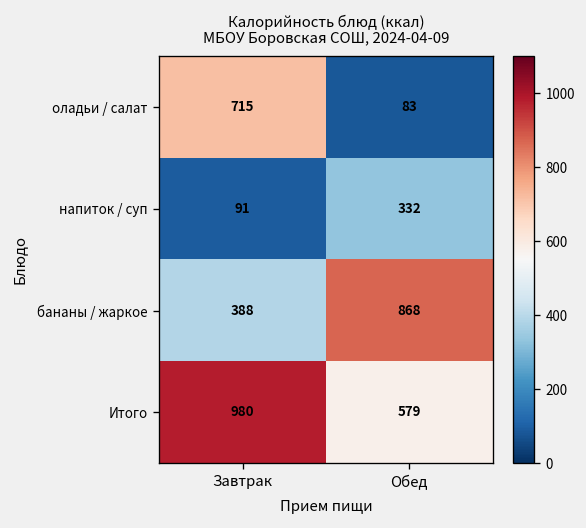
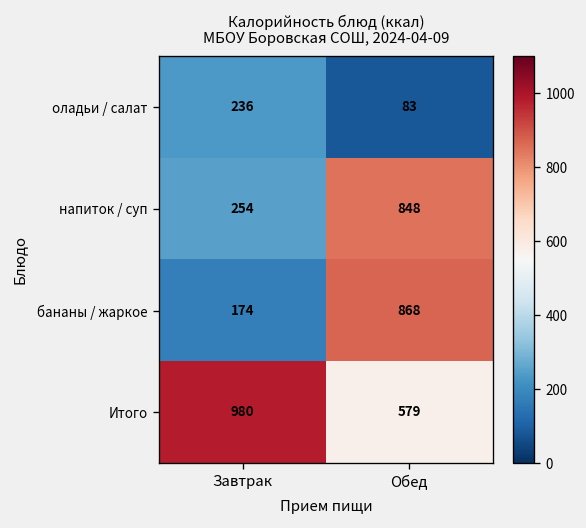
оладьи / салат, Завтрак: 715 -> 236
напиток / суп, Завтрак: 91 -> 254
напиток / суп, Обед: 332 -> 848
бананы / жаркое, Завтрак: 388 -> 174
